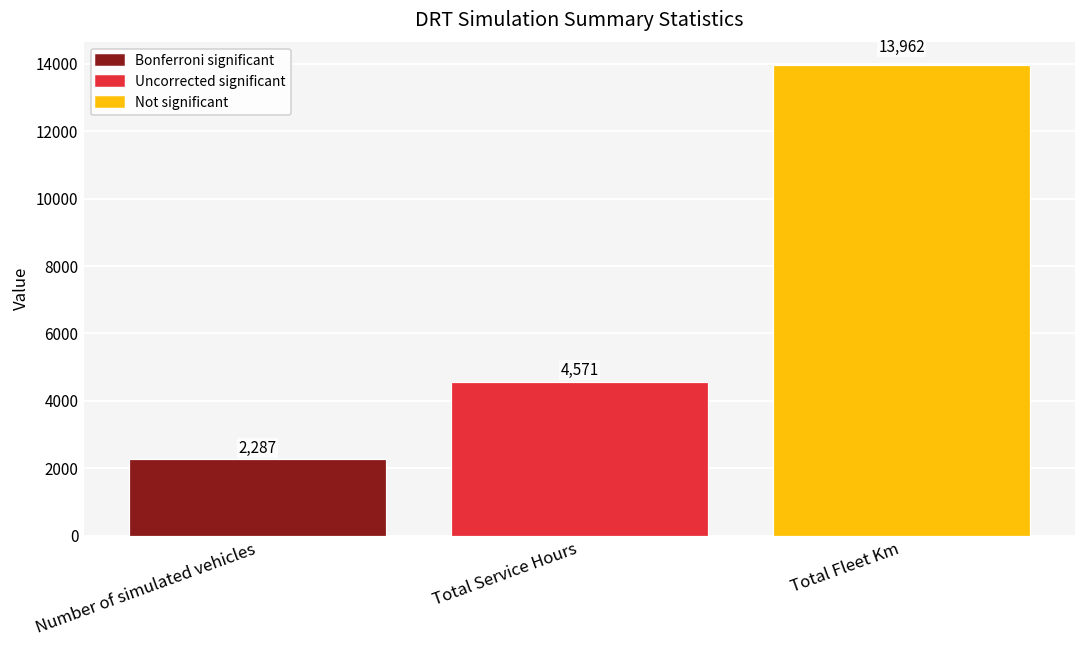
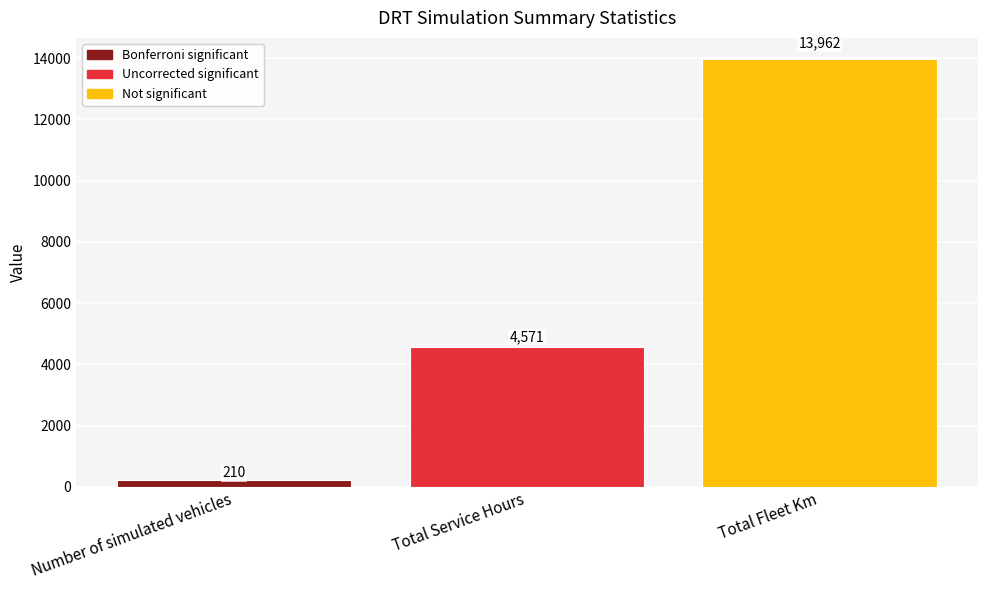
Number of simulated vehicles: 2,287 -> 210
